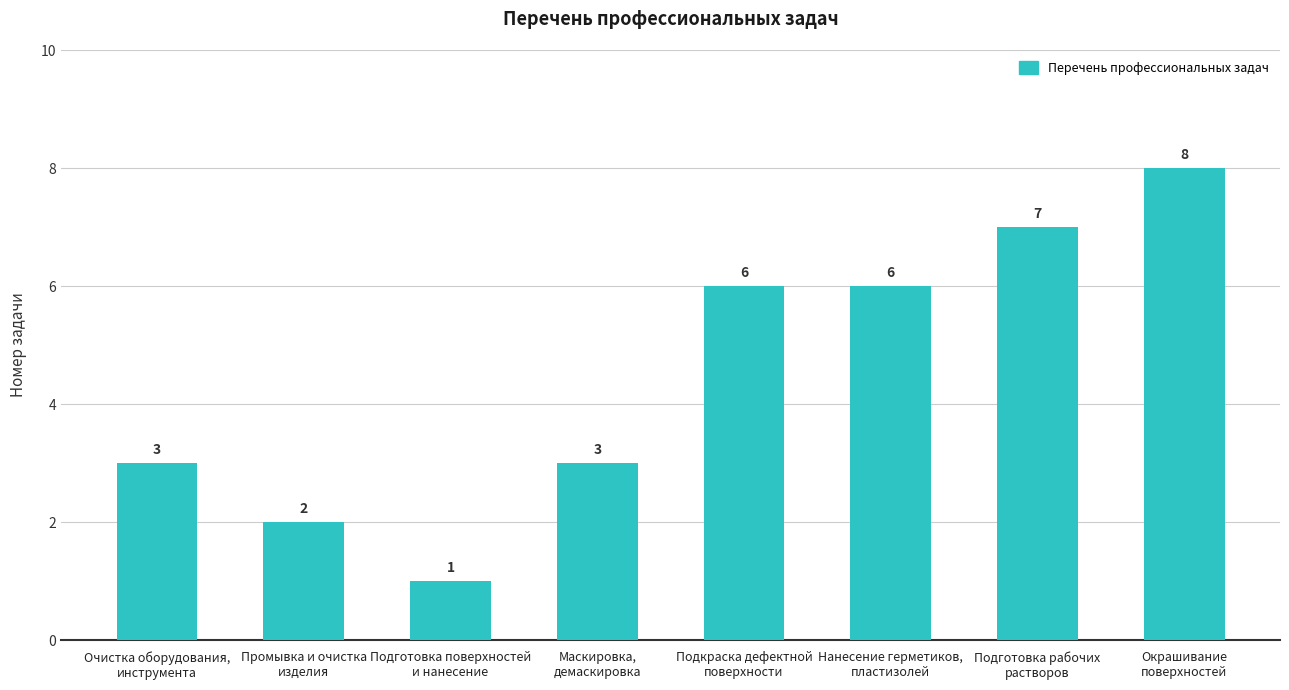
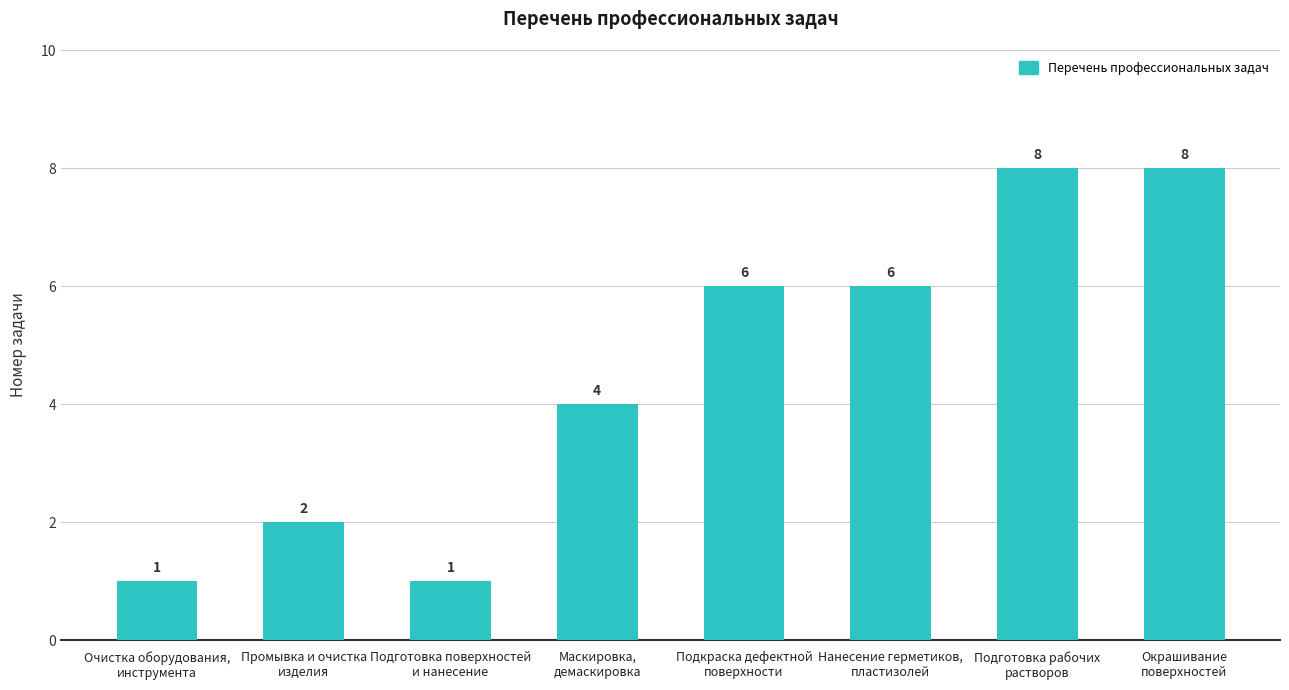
Очистка оборудования, инструмента: 3 -> 1
Маскировка, демаскировка: 3 -> 4
Подготовка рабочих растворов: 7 -> 8
